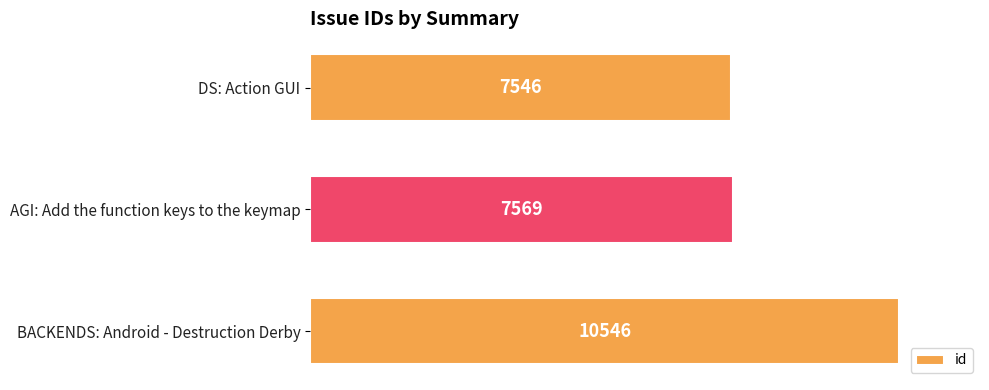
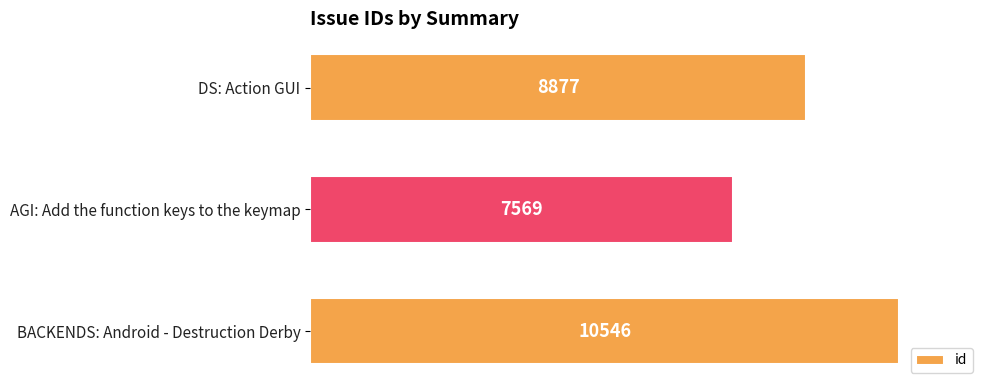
DS: Action GUI: 7546 -> 8877
